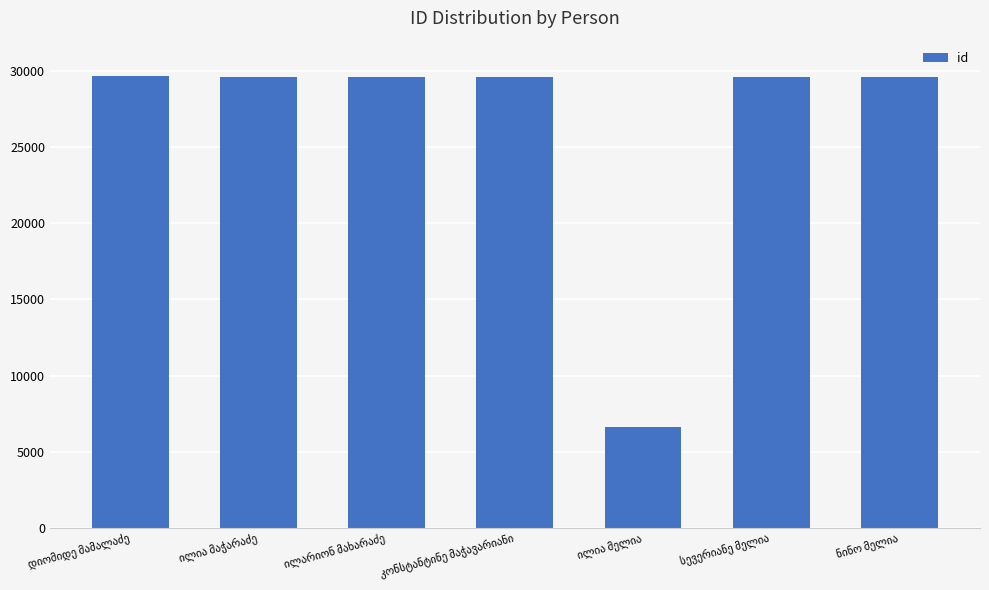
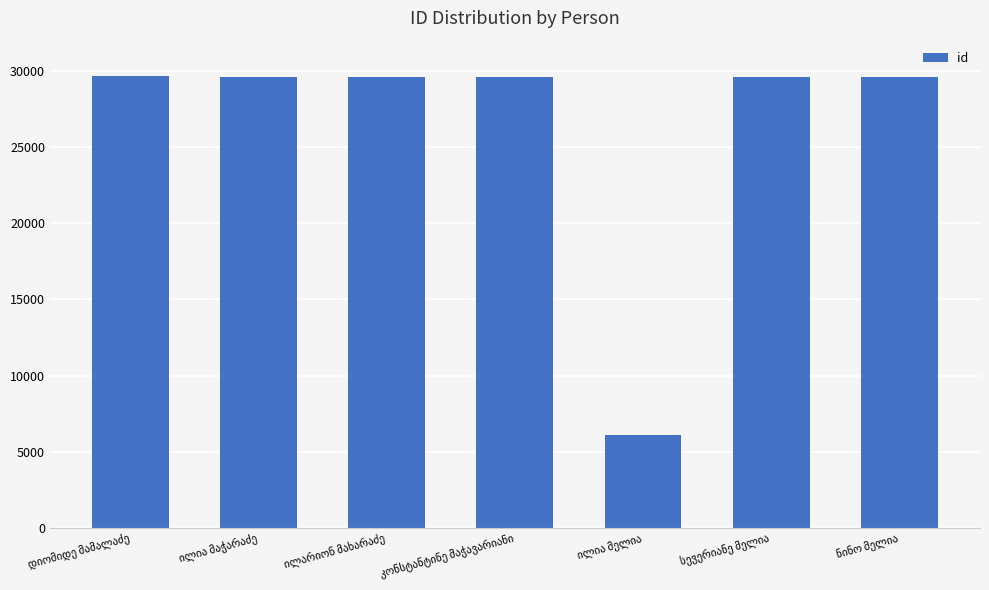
ილია მელია: 6600 -> 6100
